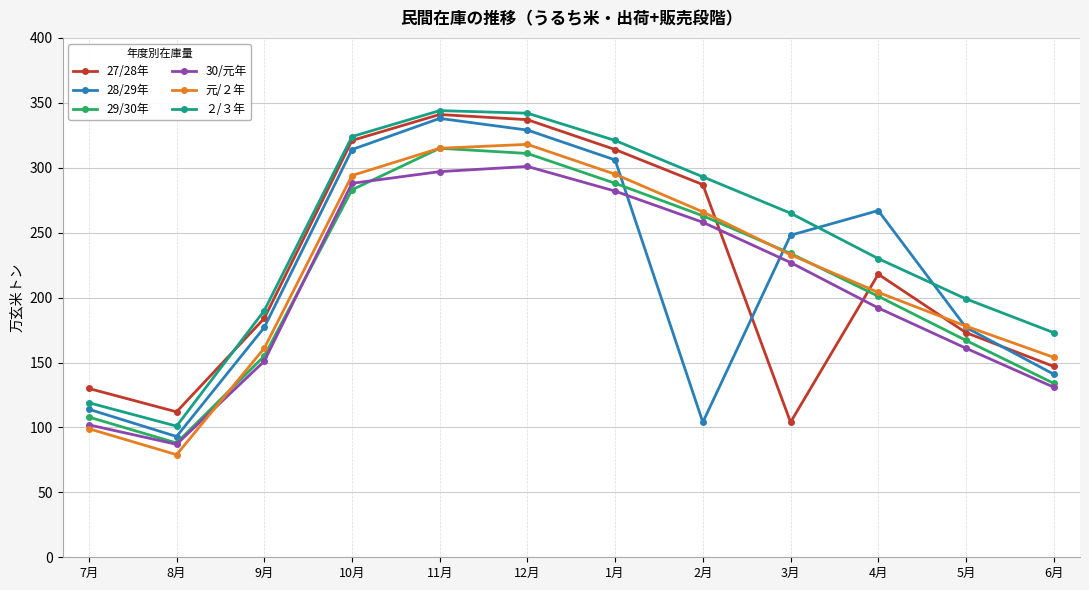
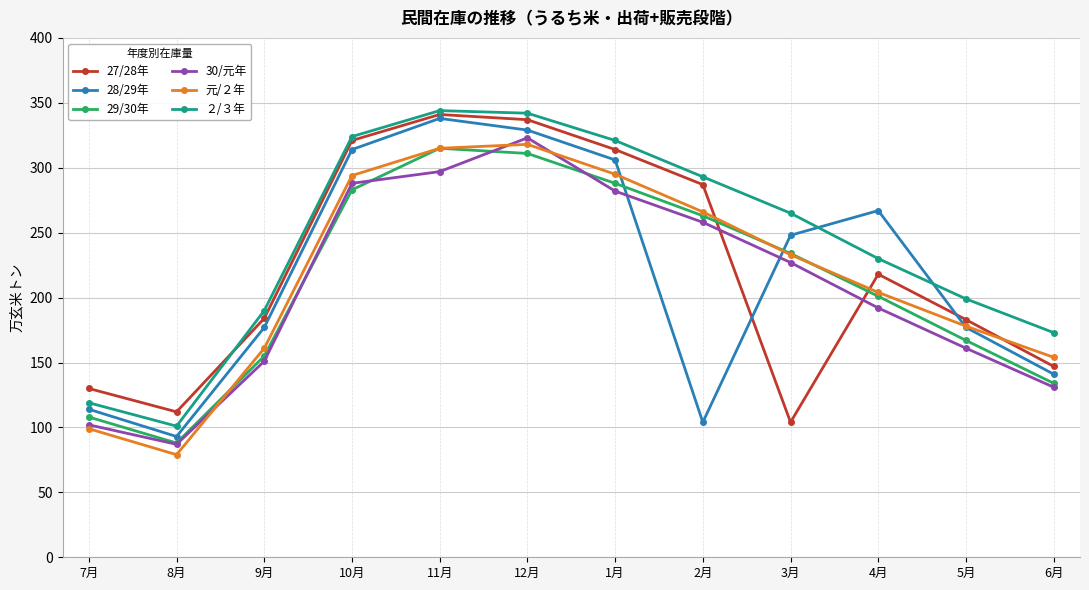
30/元年, 12月: 301 -> 323
27/28年, 5月: 173 -> 183
